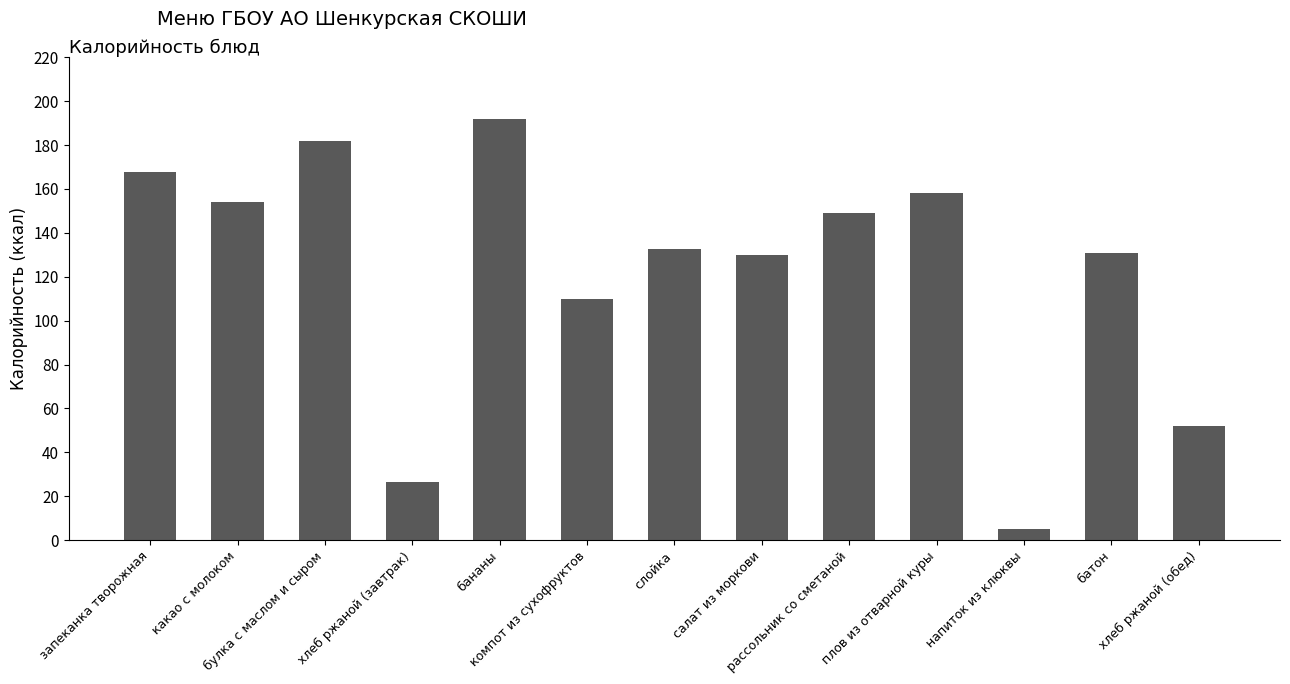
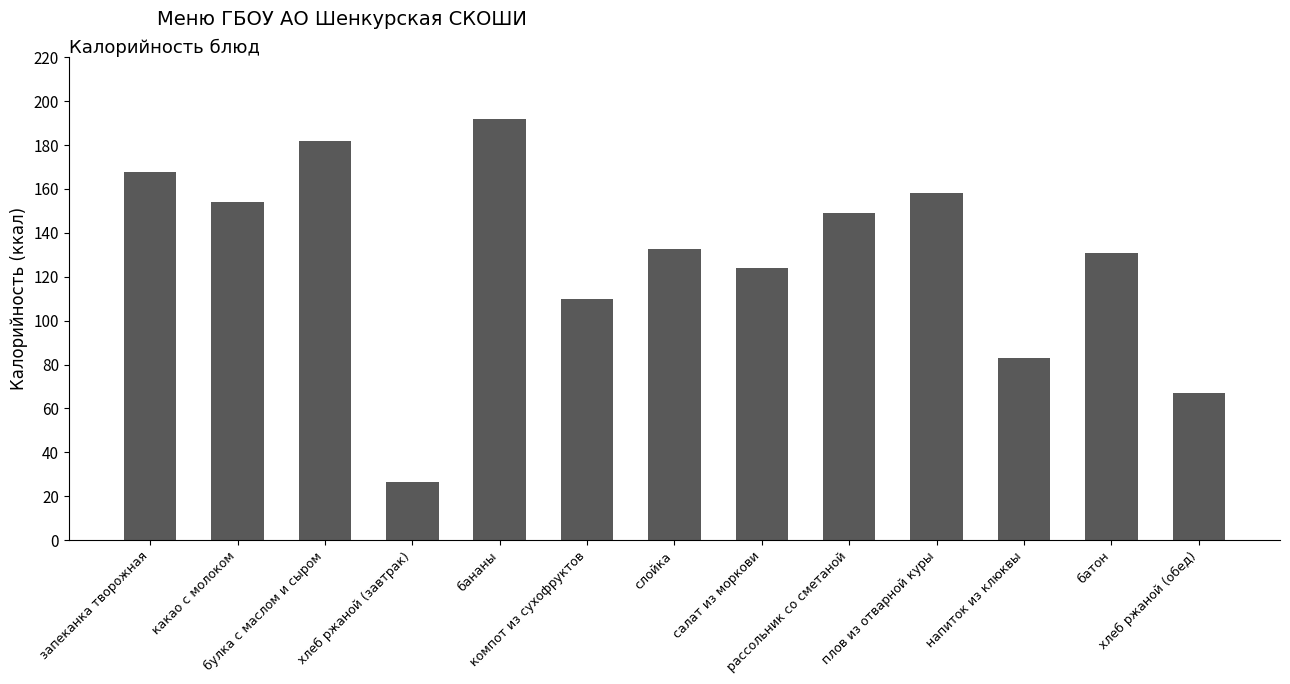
салат из моркови: 130 -> 124
напиток из клюквы: 5 -> 83
хлеб ржаной (обед): 52 -> 67
